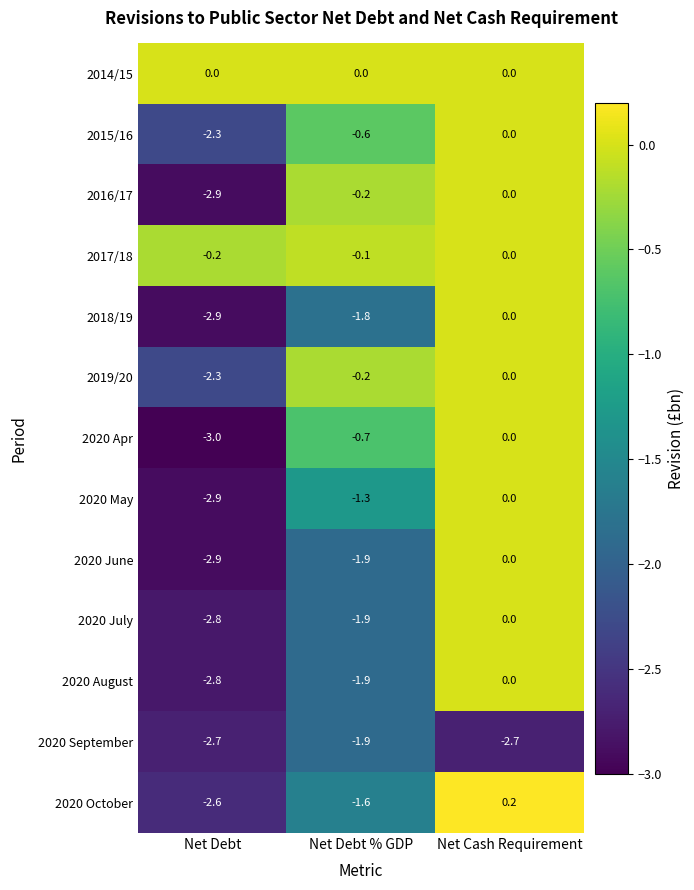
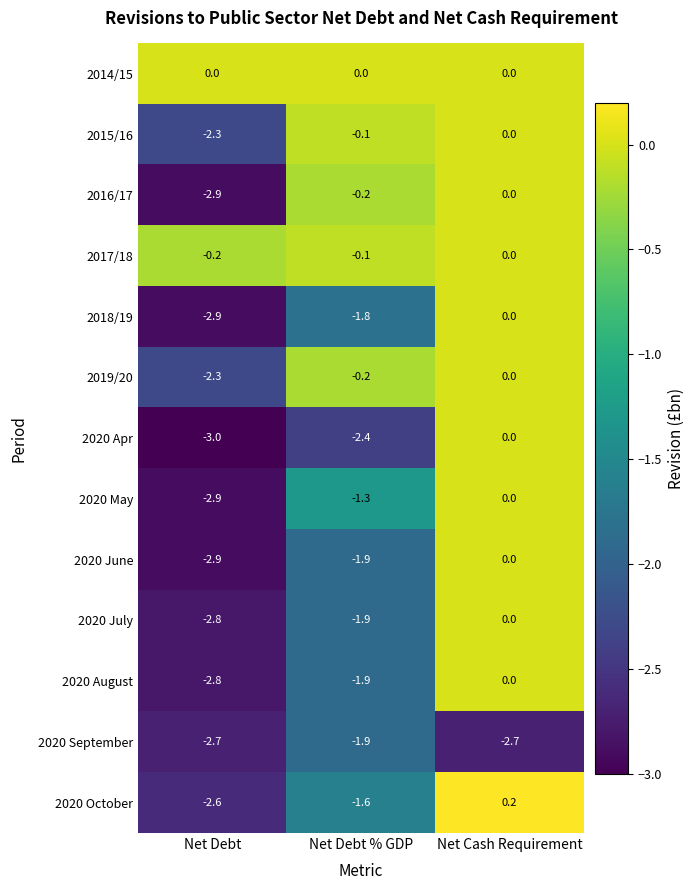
2015/16, Net Debt % GDP: -0.6 -> -0.1
2020 Apr, Net Debt % GDP: -0.7 -> -2.4
